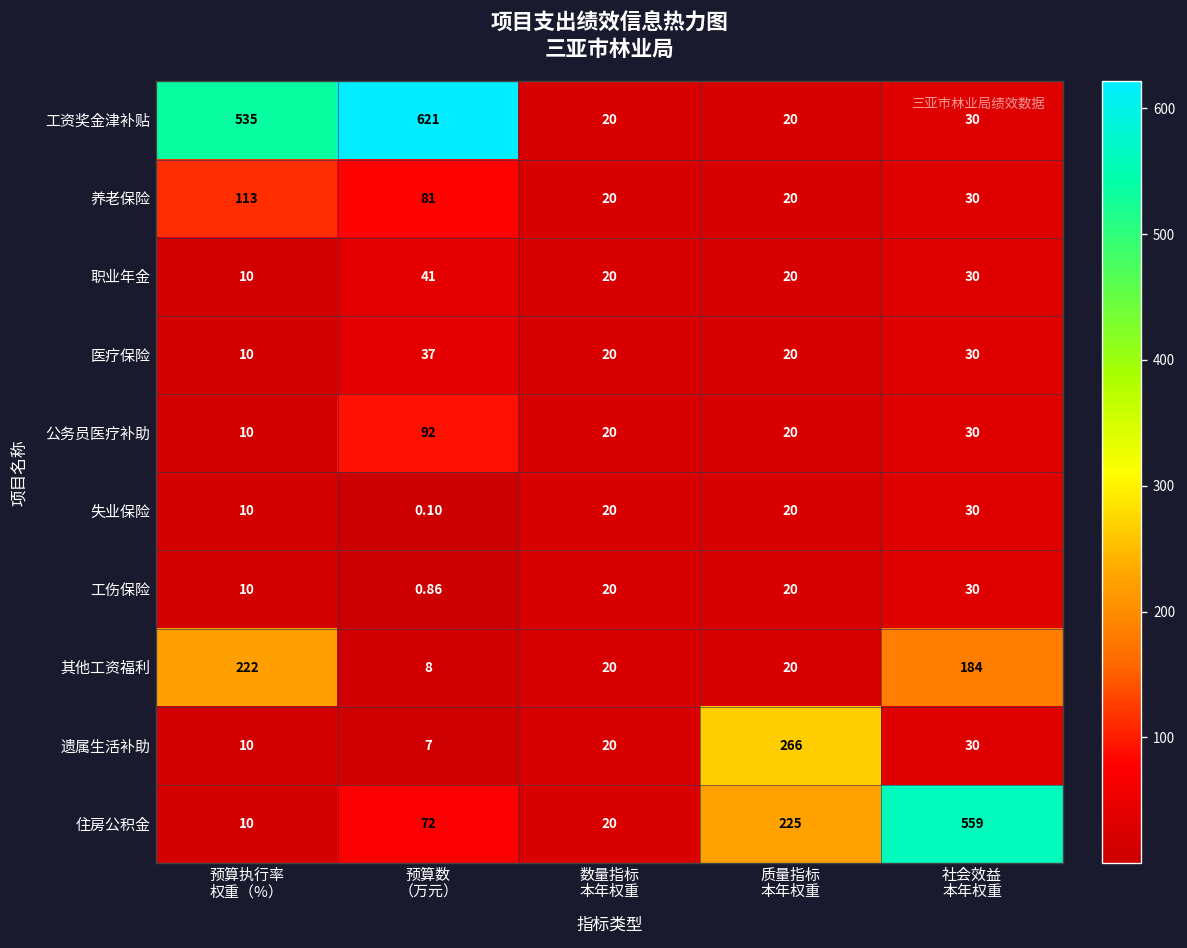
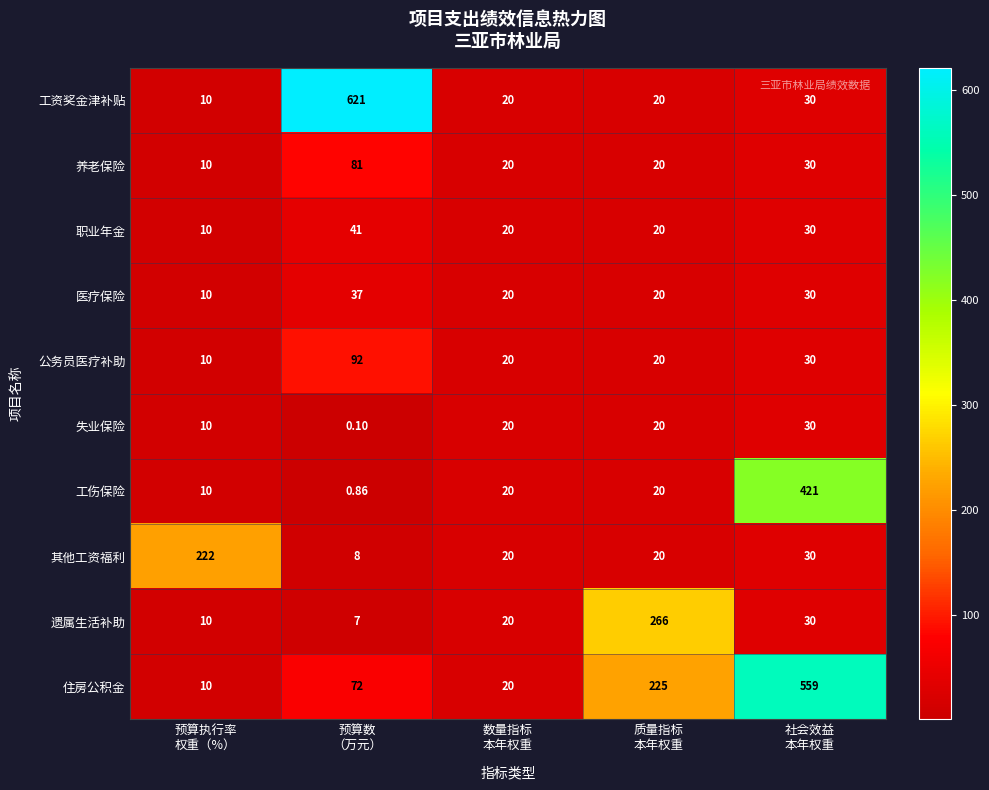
工资奖金津补贴, 预算执行率 权重（%）: 535 -> 10
养老保险, 预算执行率 权重（%）: 113 -> 10
工伤保险, 社会效益 本年权重: 30 -> 421
其他工资福利, 社会效益 本年权重: 184 -> 30
